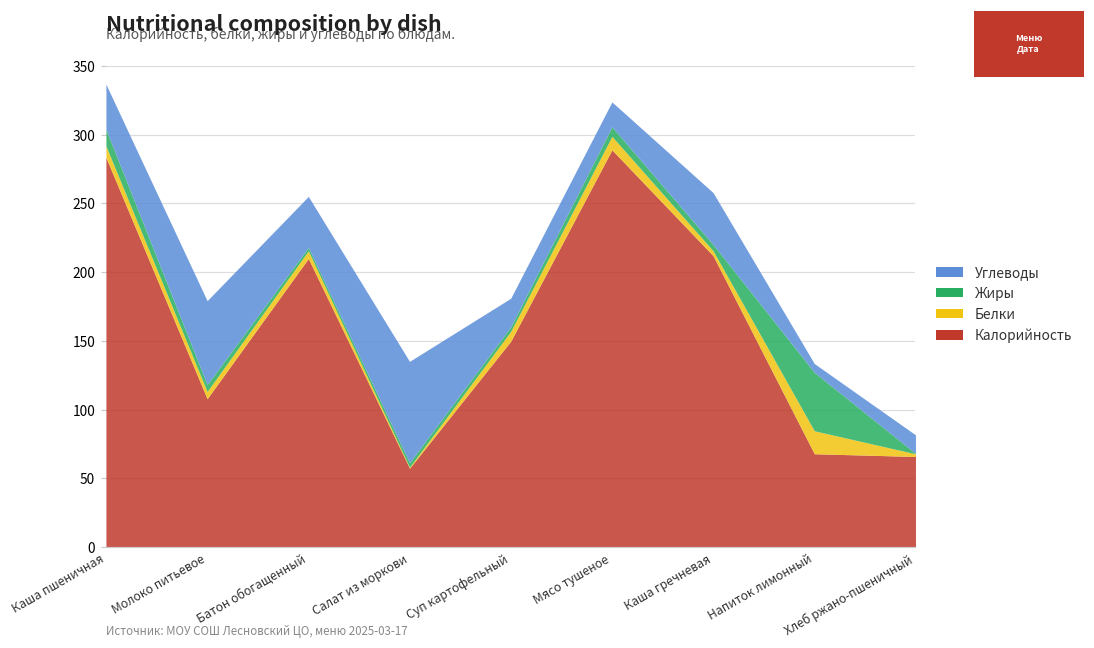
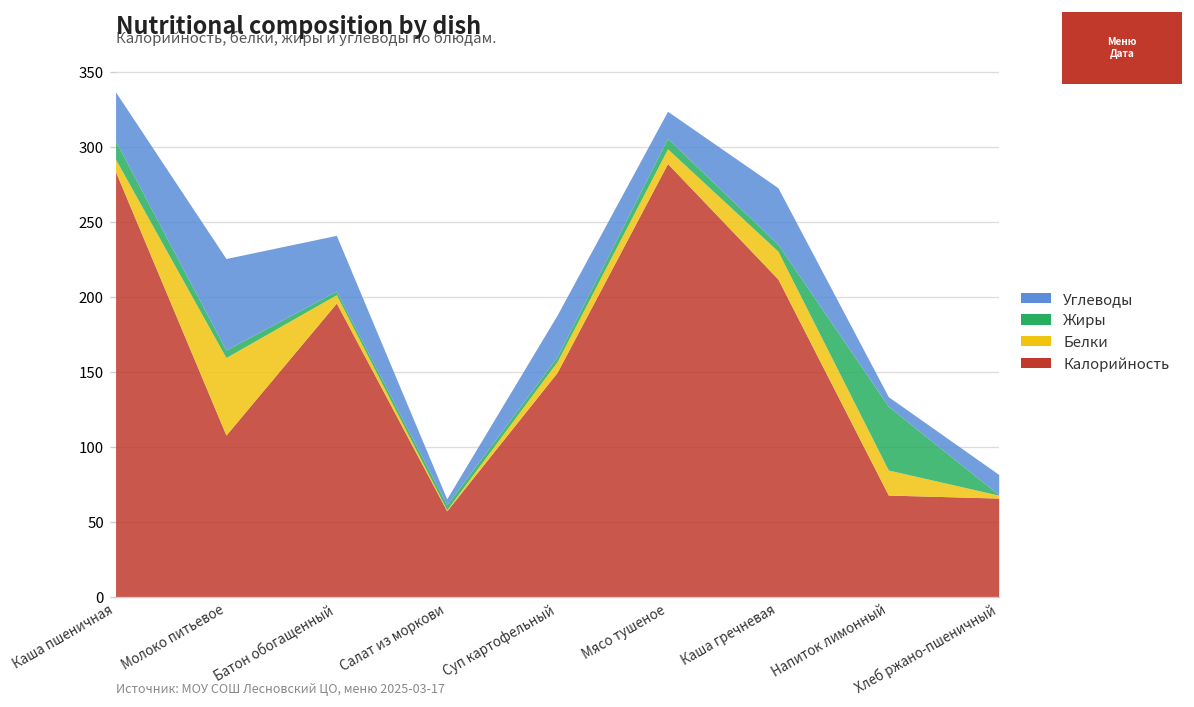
Белки, Молоко питьевое: 5 -> 52
Калорийность, Батон обогащенный: 210 -> 196
Углеводы, Салат из моркови: 74 -> 4
Углеводы, Суп картофельный: 21 -> 28
Белки, Каша гречневая: 4 -> 19
